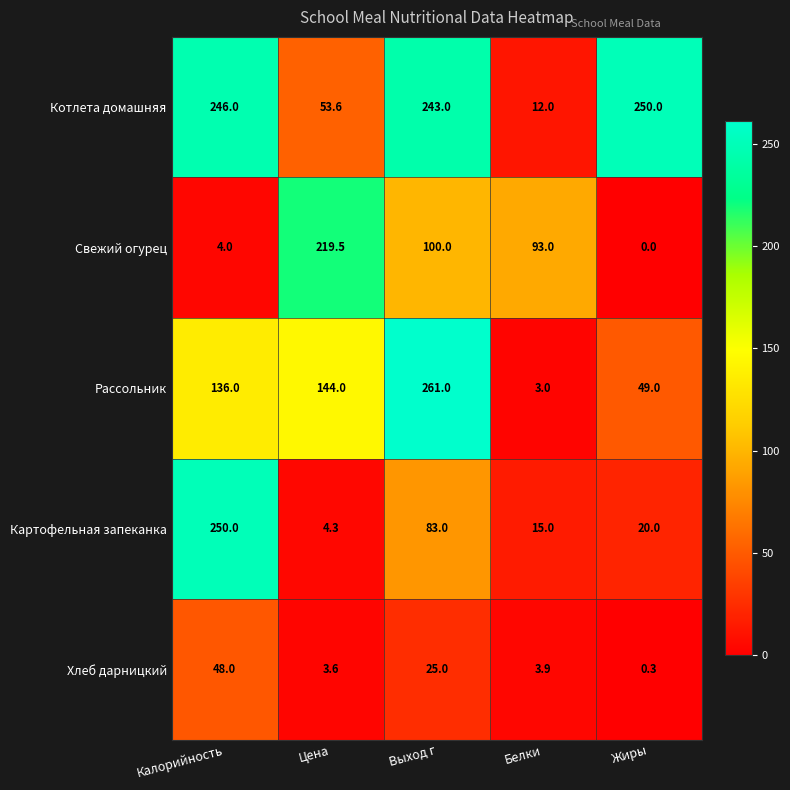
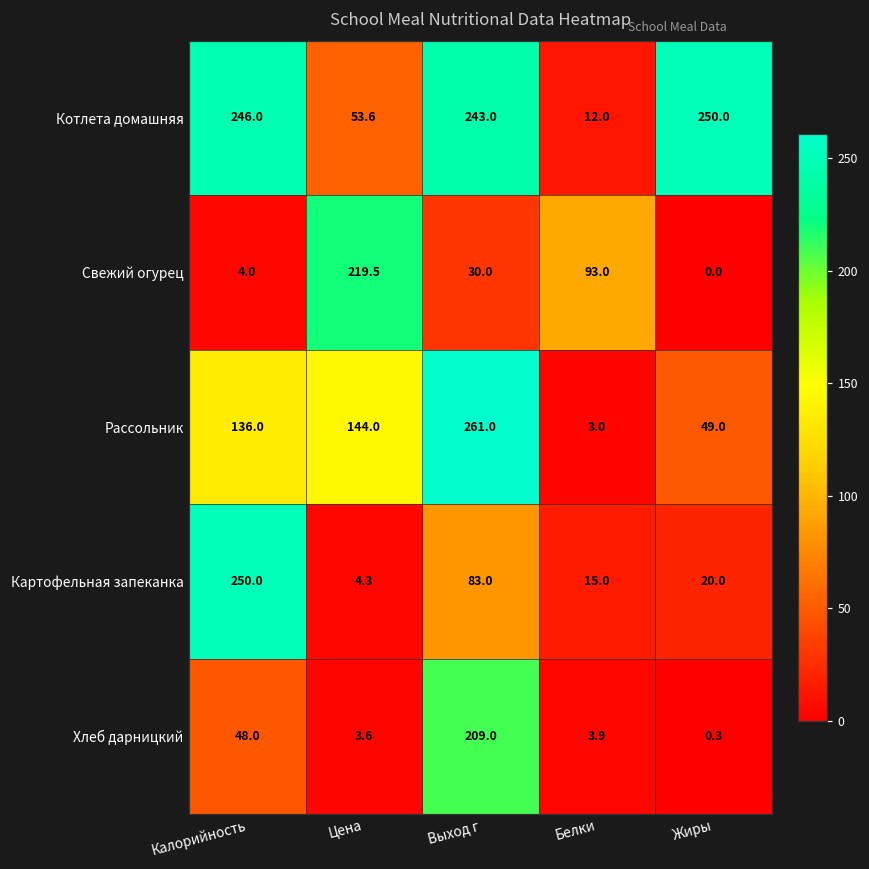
Свежий огурец, Выход г: 100.0 -> 30.0
Хлеб дарницкий, Выход г: 25.0 -> 209.0
